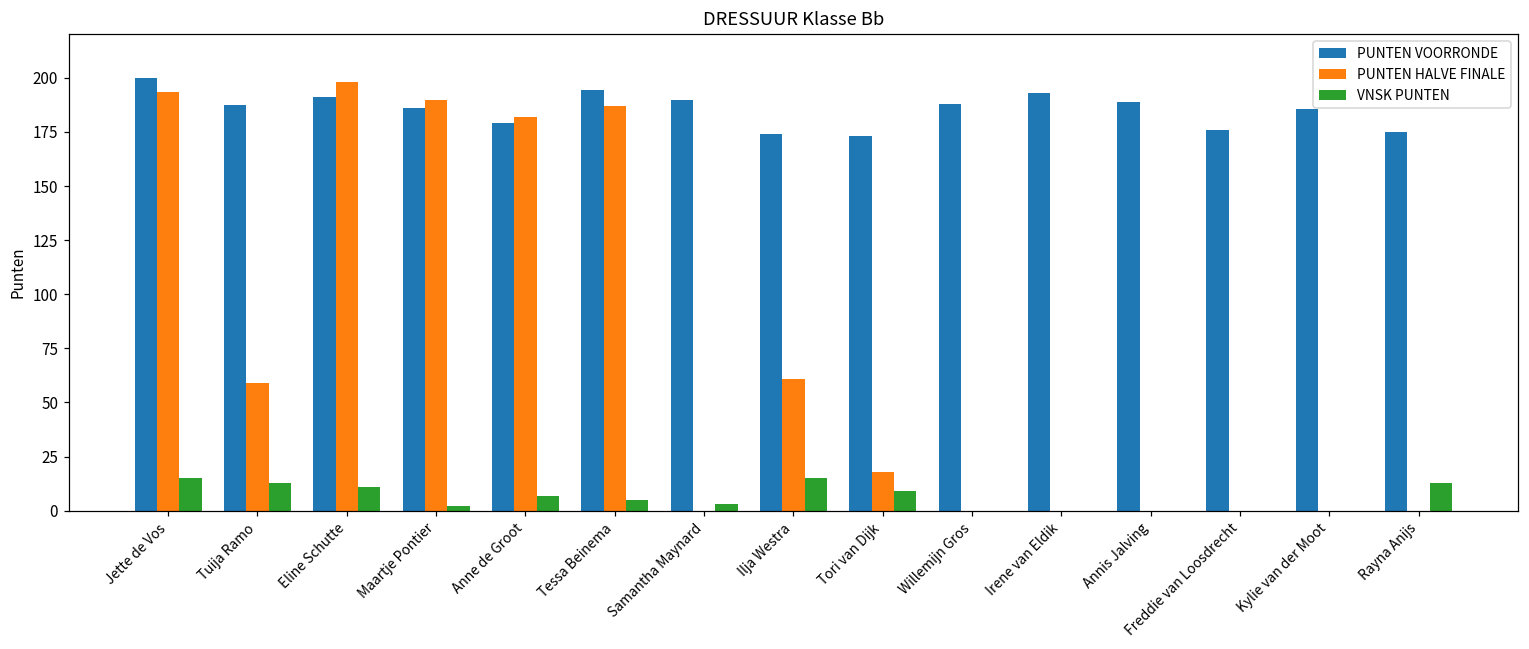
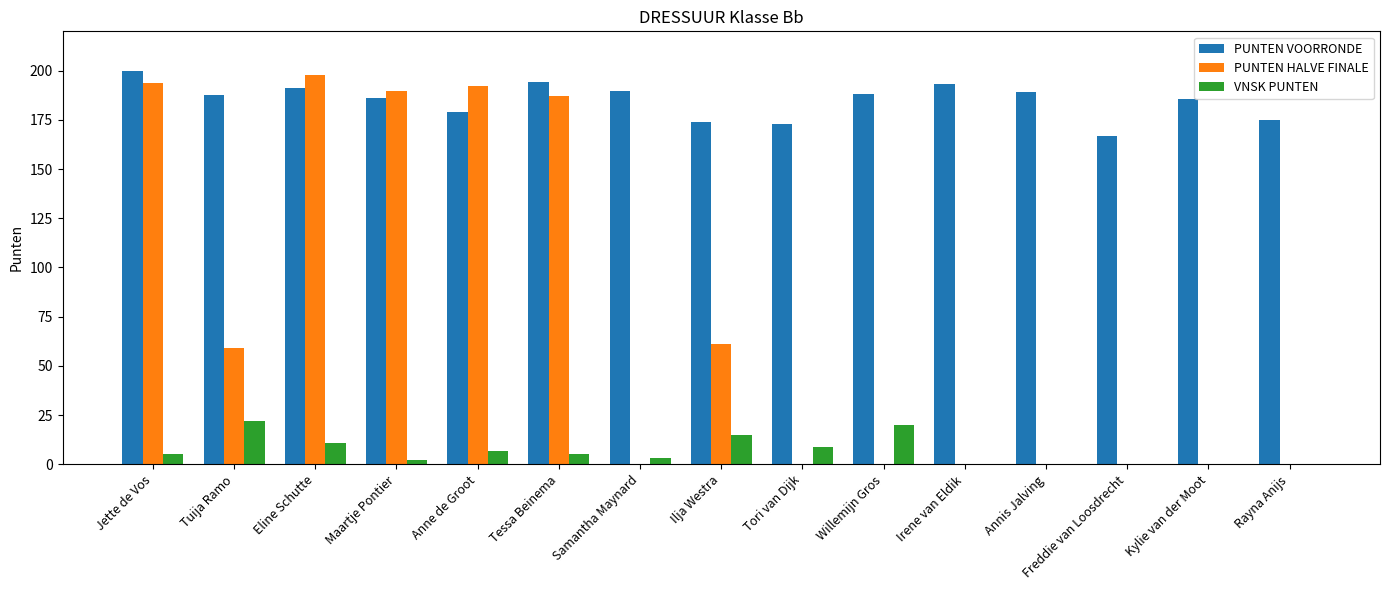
VNSK PUNTEN, Jette de Vos: 15 -> 5
VNSK PUNTEN, Tuija Ramo: 13 -> 22
PUNTEN HALVE FINALE, Anne de Groot: 182 -> 192
PUNTEN HALVE FINALE, Tori van Dijk: 18 -> 0
VNSK PUNTEN, Willemijn Gros: 0 -> 20
PUNTEN VOORRONDE, Freddie van Loosdrecht: 176 -> 167
VNSK PUNTEN, Rayna Anijs: 13 -> 0
